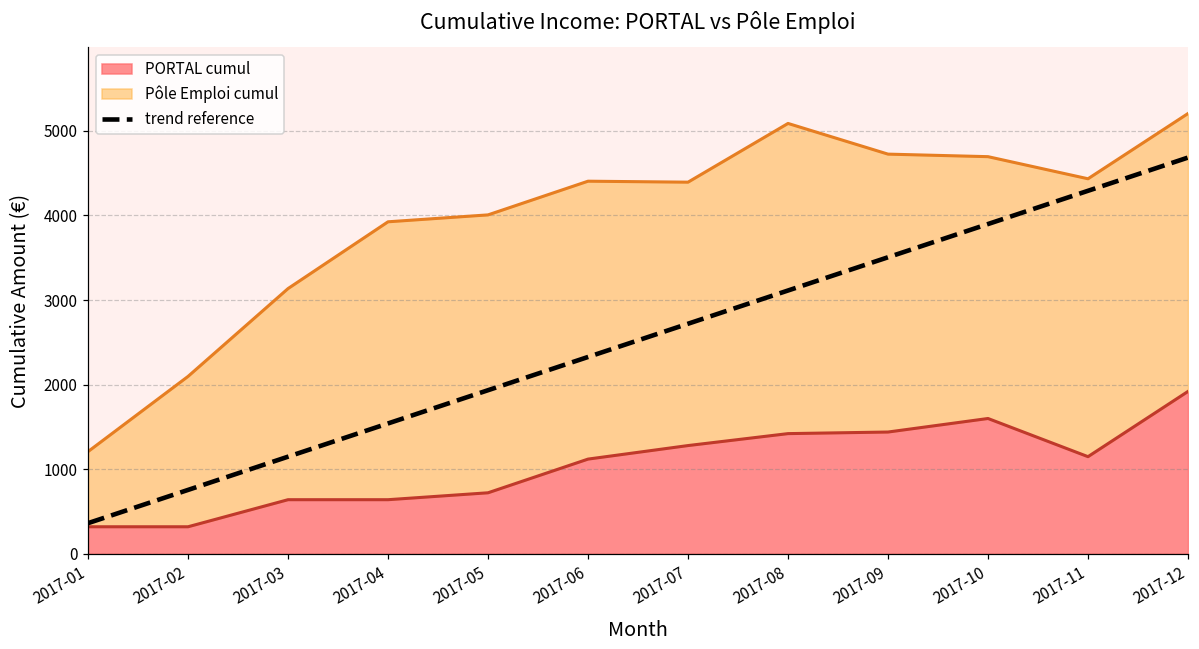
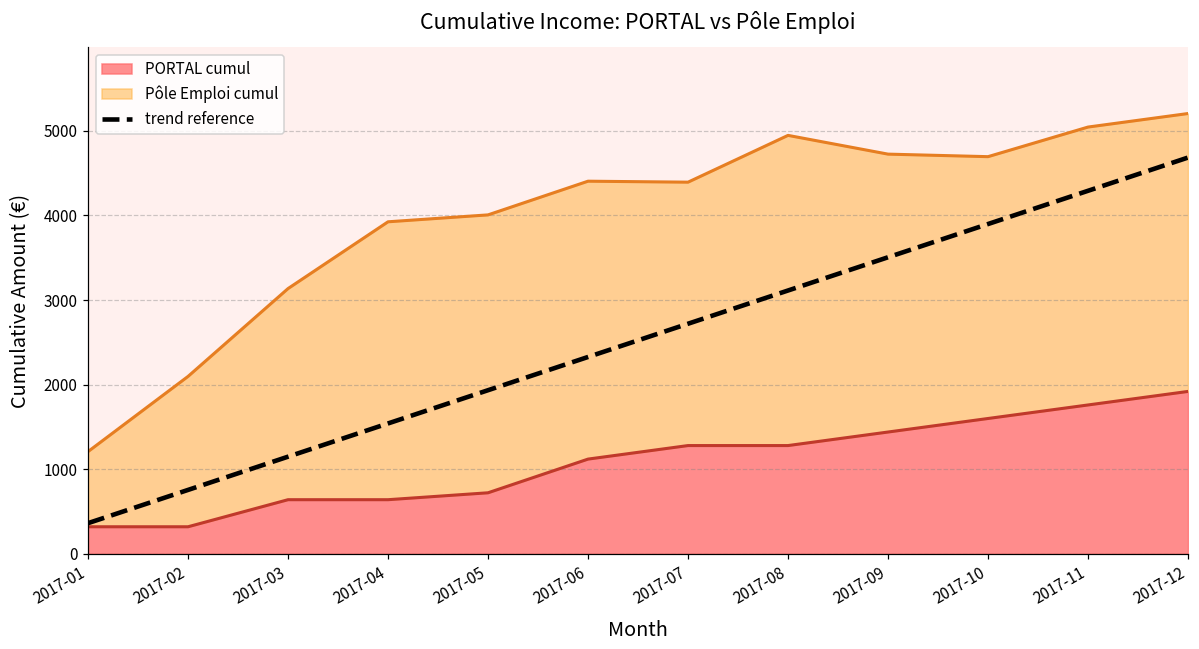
PORTAL cumul, 2017-08: 1400 -> 1300
PORTAL cumul, 2017-11: 1100 -> 1800
